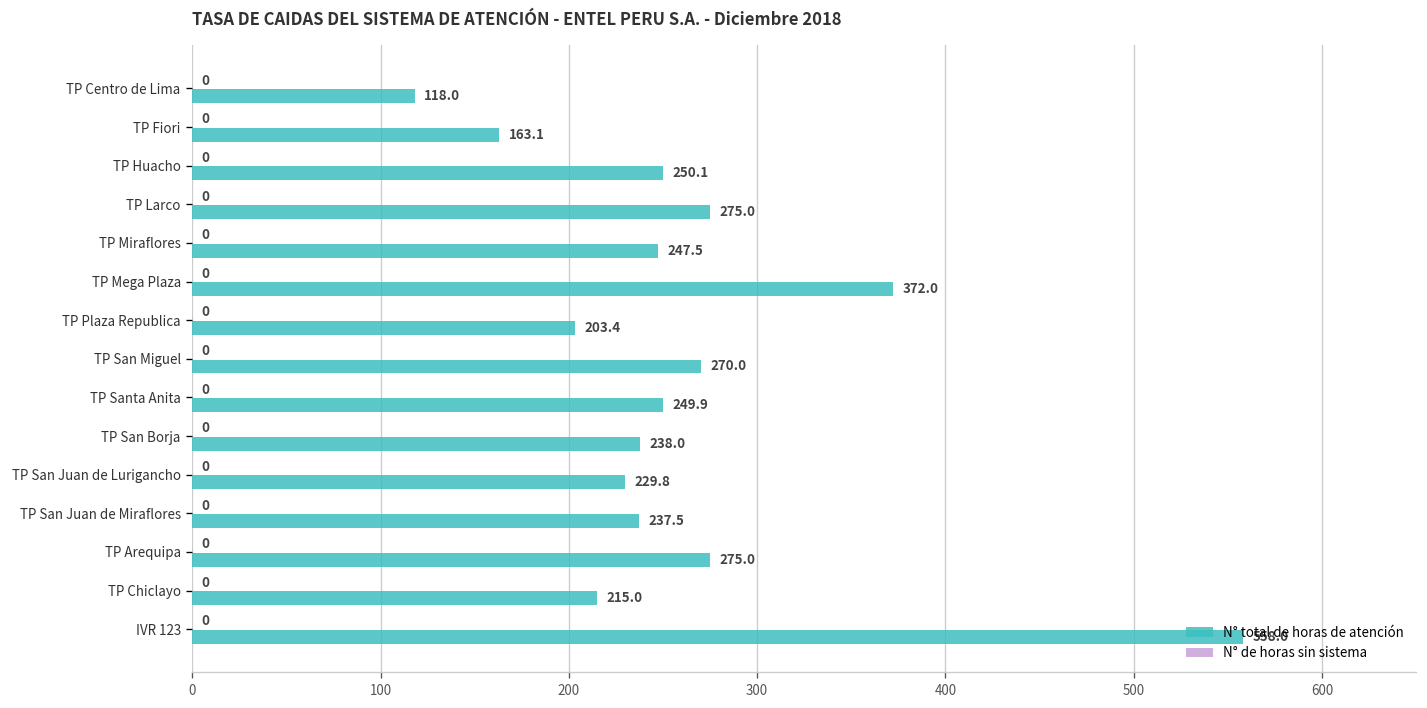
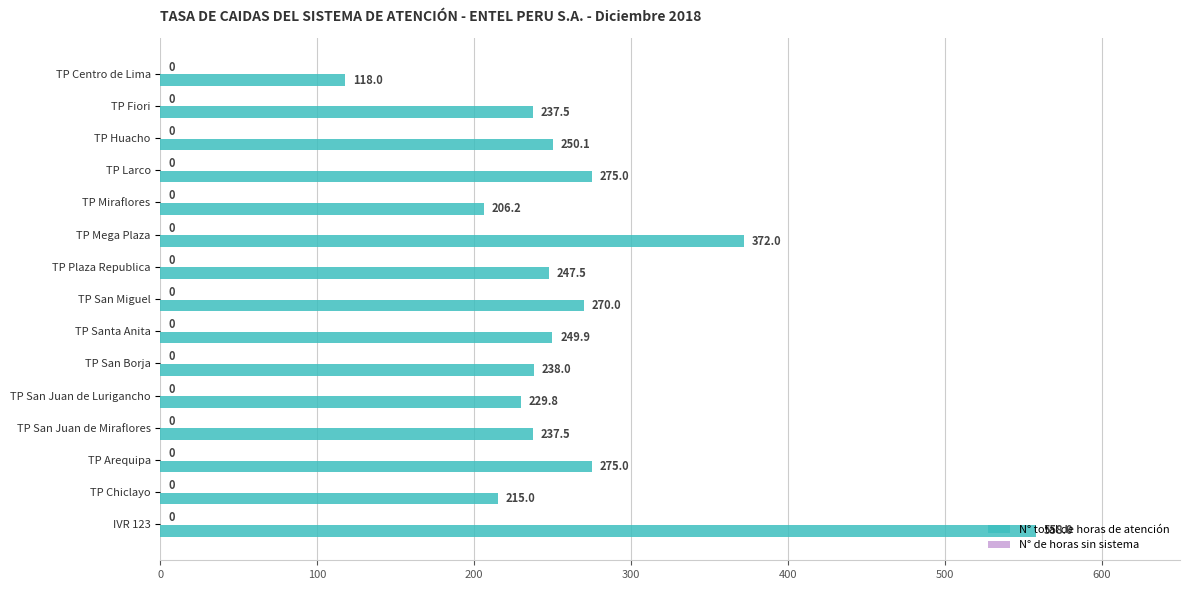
N° total de horas de atención, TP Fiori: 163.1 -> 237.5
N° total de horas de atención, TP Miraflores: 247.5 -> 206.2
N° total de horas de atención, TP Plaza Republica: 203.4 -> 247.5
